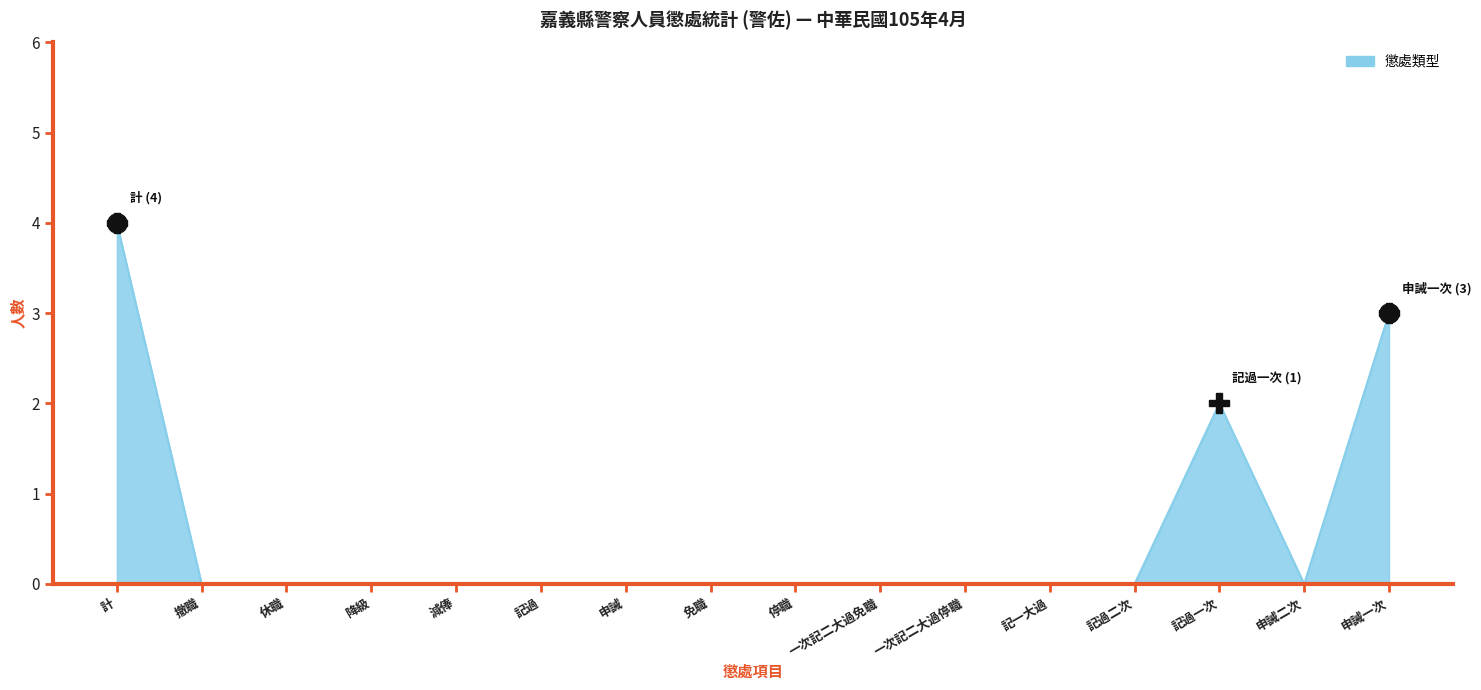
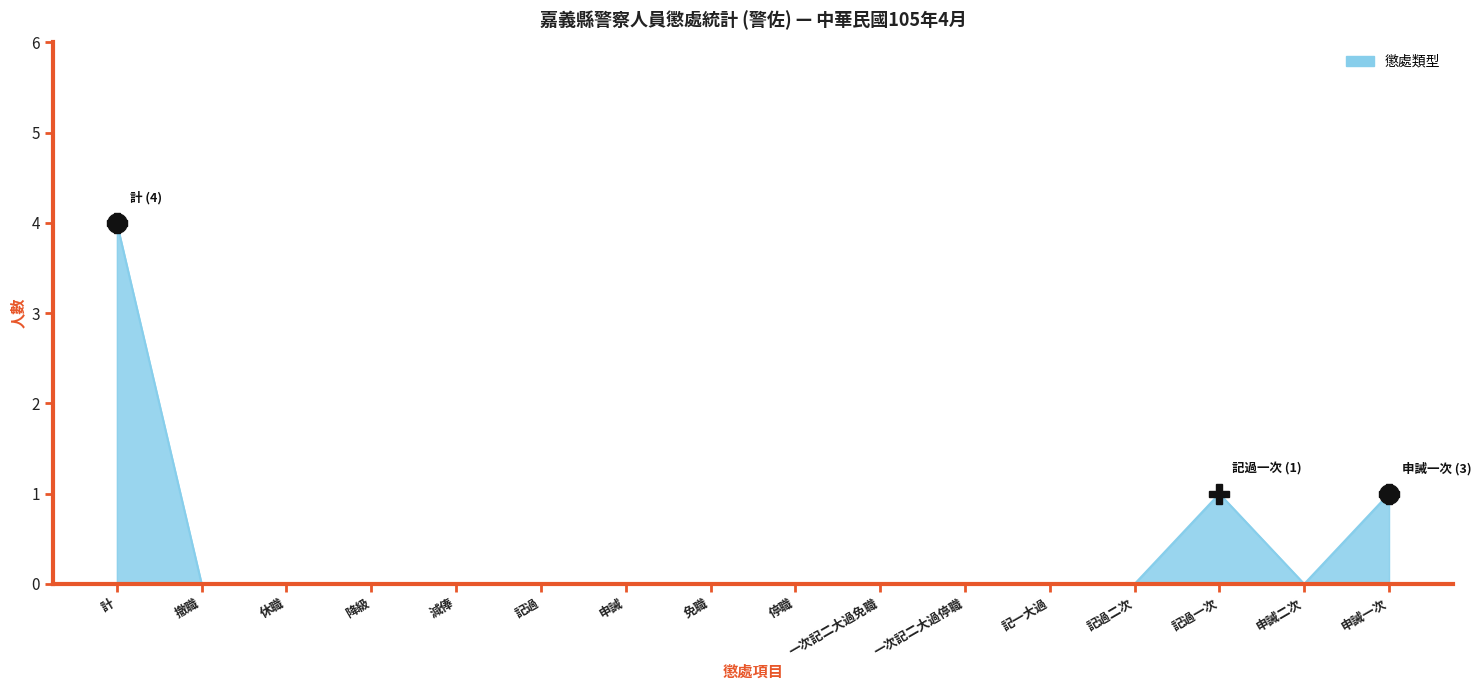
懲處類型, 記過一次: 2 -> 1
懲處類型, 申誡一次: 3 -> 1
